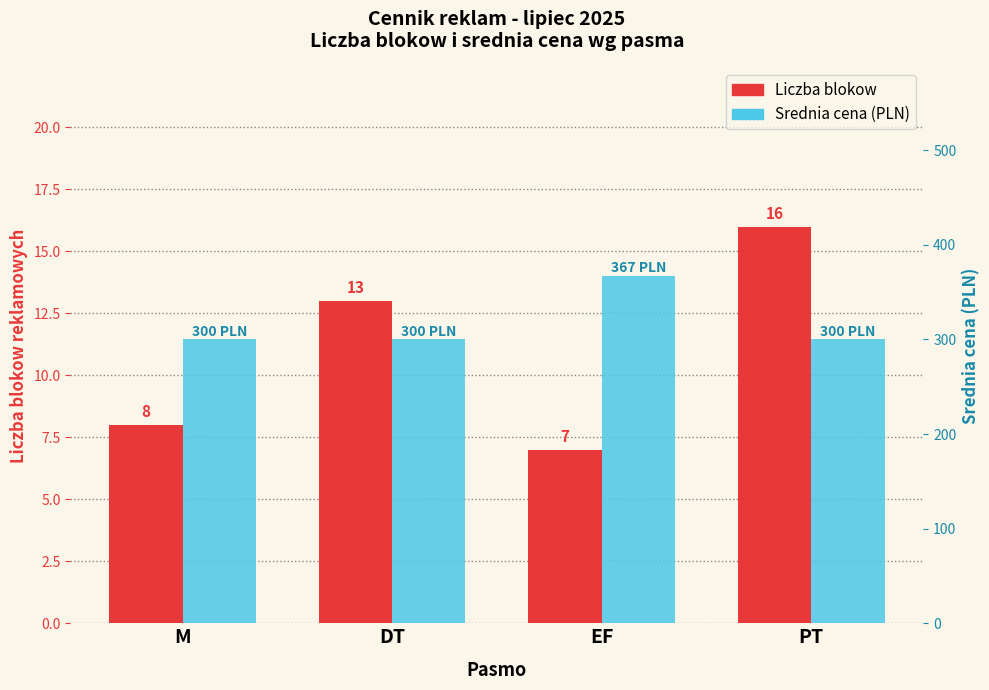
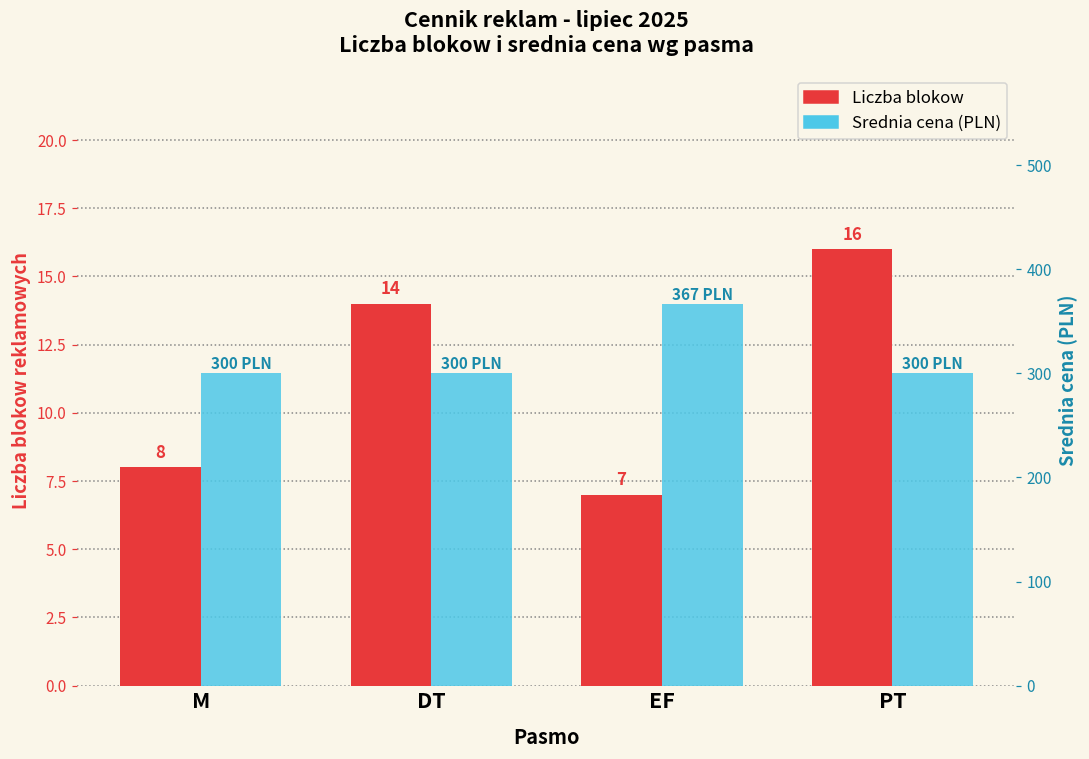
Liczba blokow, DT: 13 -> 14
